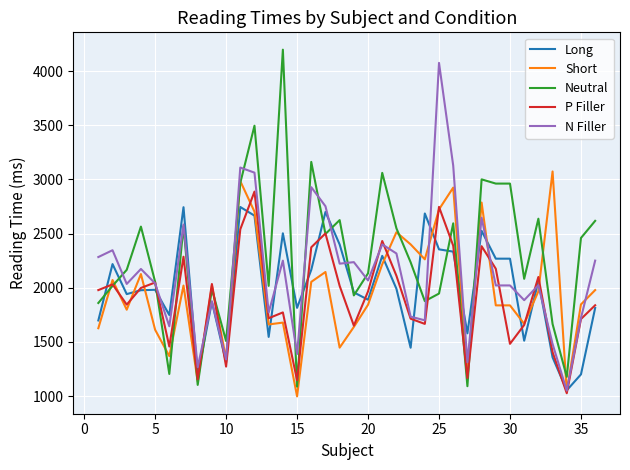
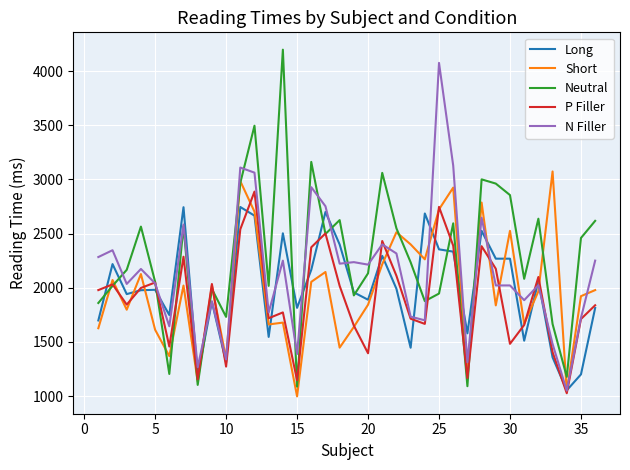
Neutral, 10: 1510 -> 1730
P Filler, 20: 1970 -> 1400
N Filler, 20: 2070 -> 2210
Short, 30: 1840 -> 2530
Neutral, 30: 2960 -> 2860
Short, 35: 1850 -> 1920
